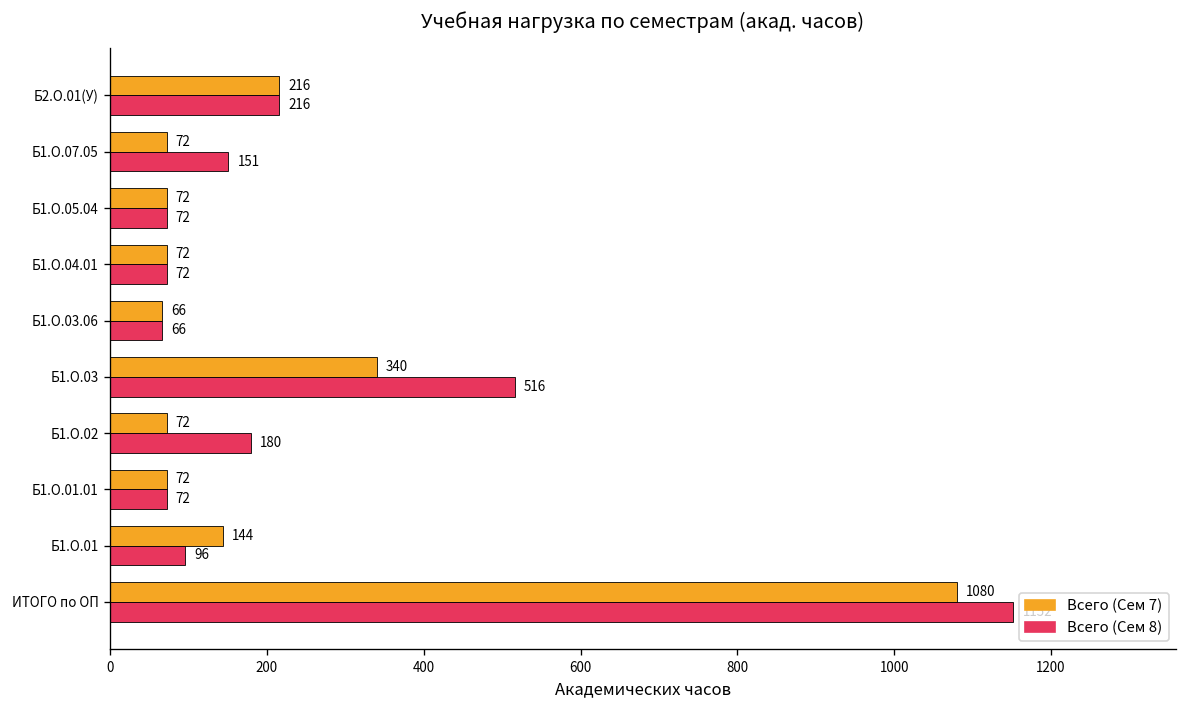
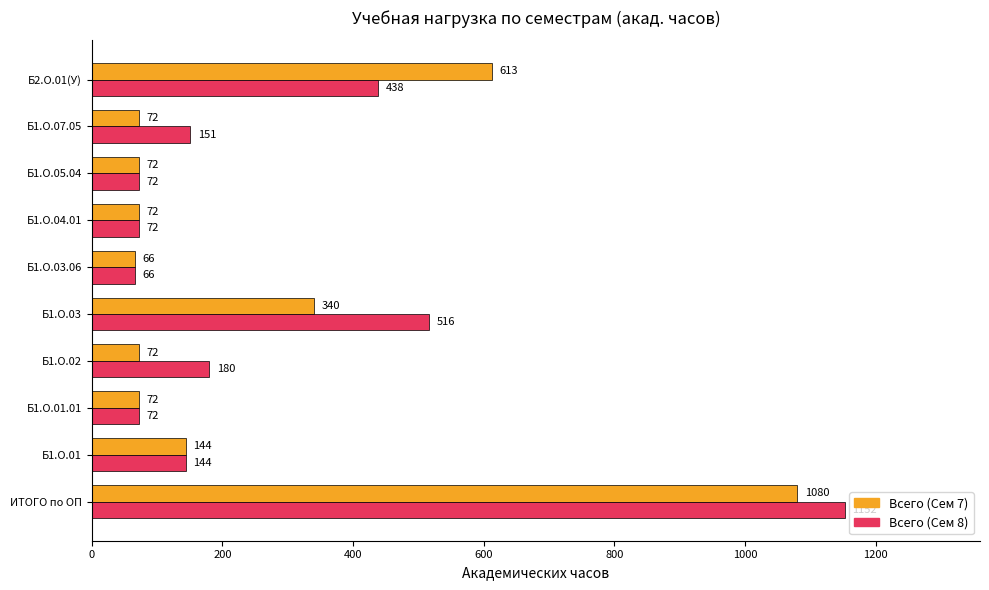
Всего (Сем 7), Б2.О.01(У): 216 -> 613
Всего (Сем 8), Б2.О.01(У): 216 -> 438
Всего (Сем 8), Б1.О.01: 96 -> 144
